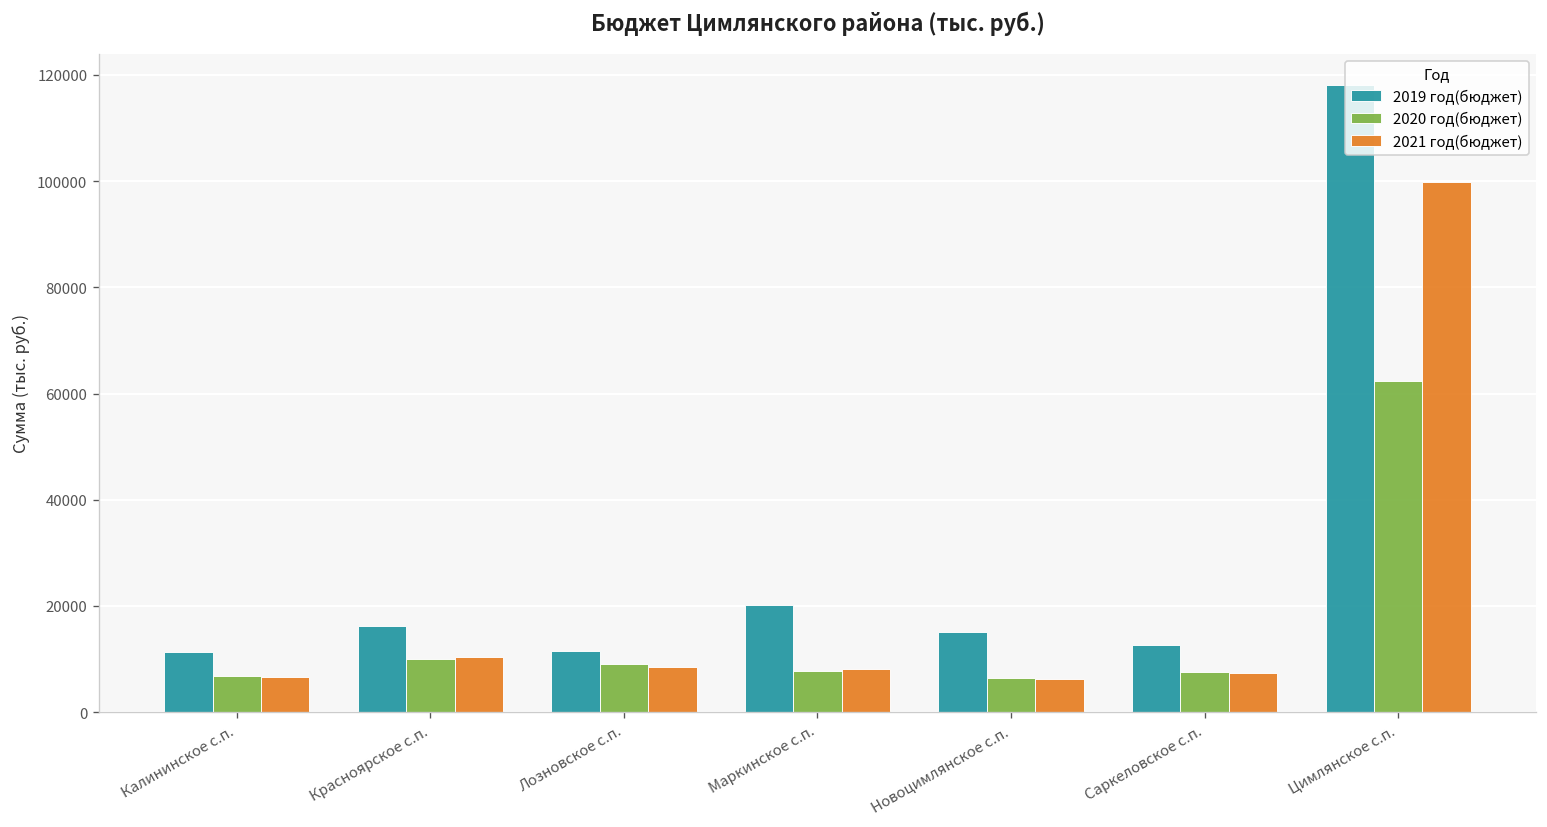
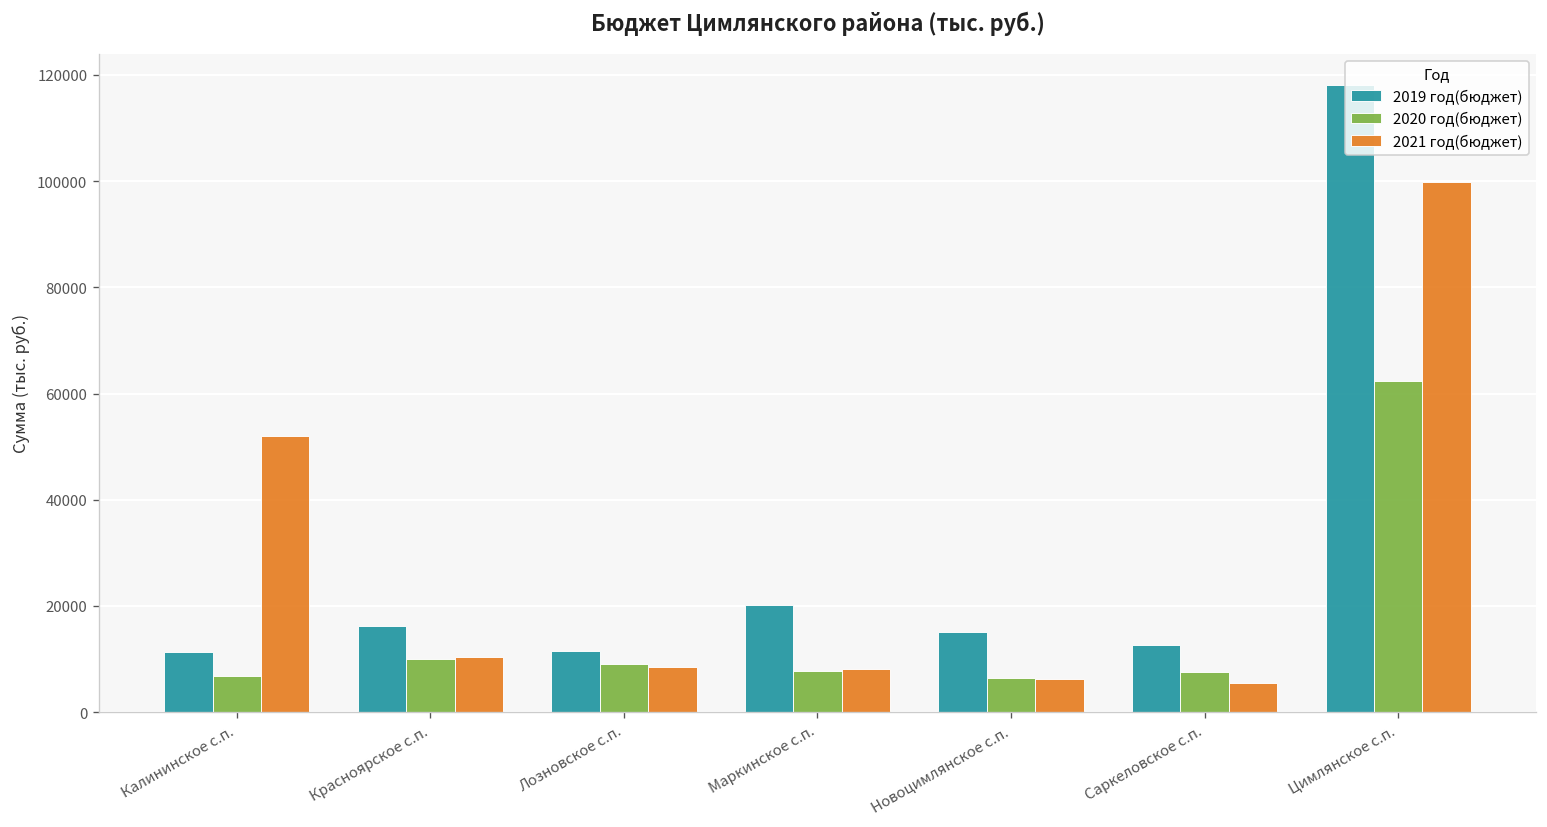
2021 год(бюджет), Калининское с.п.: 7000 -> 52000
2021 год(бюджет), Саркеловское с.п.: 7000 -> 5000
